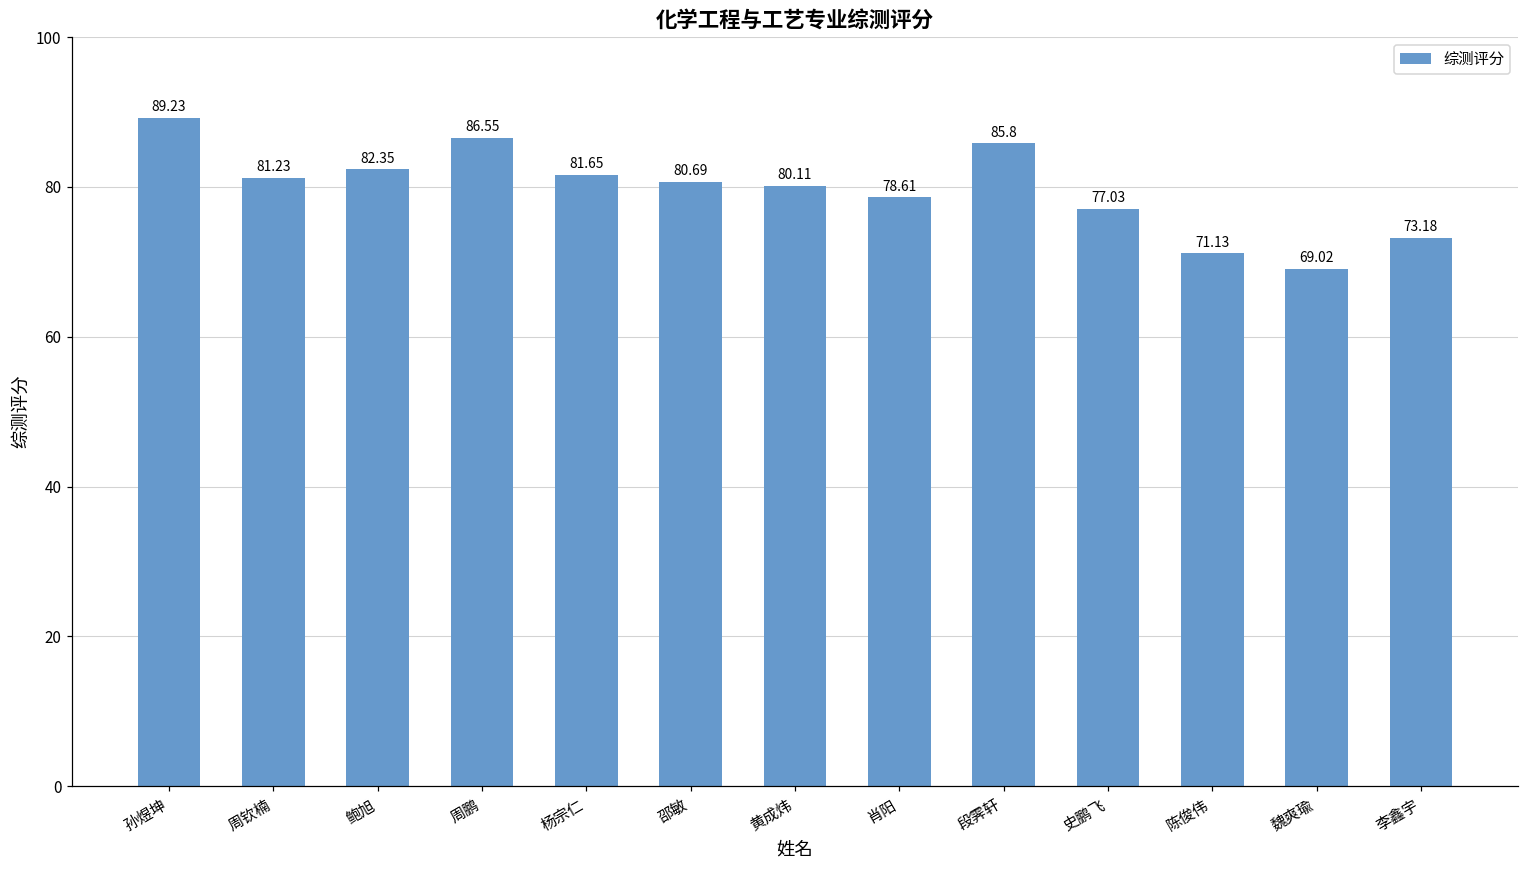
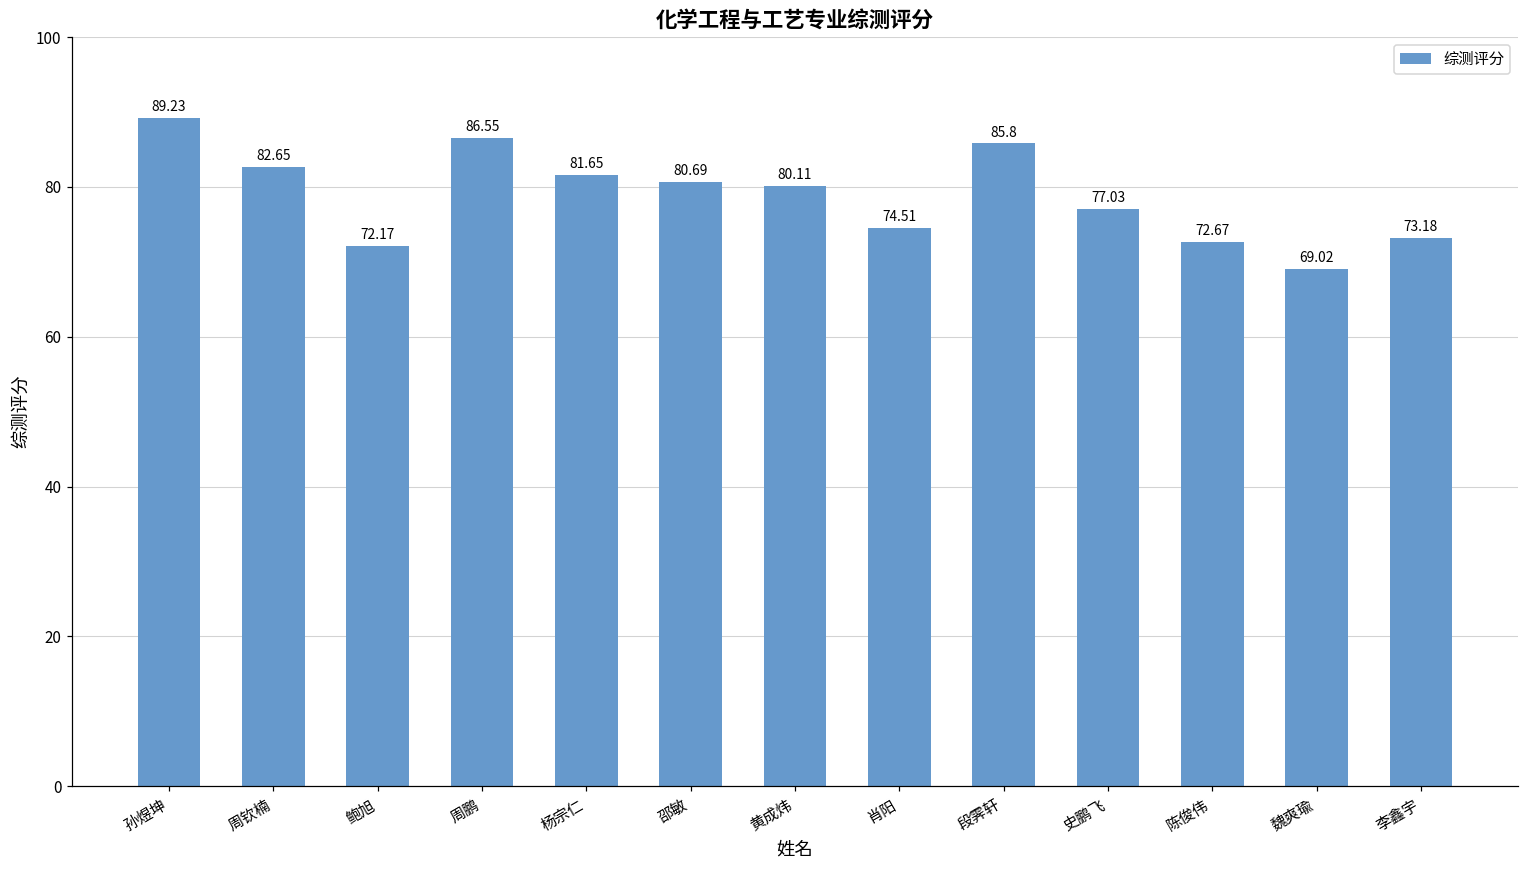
周钦楠: 81.23 -> 82.65
鲍旭: 82.35 -> 72.17
肖阳: 78.61 -> 74.51
陈俊伟: 71.13 -> 72.67
